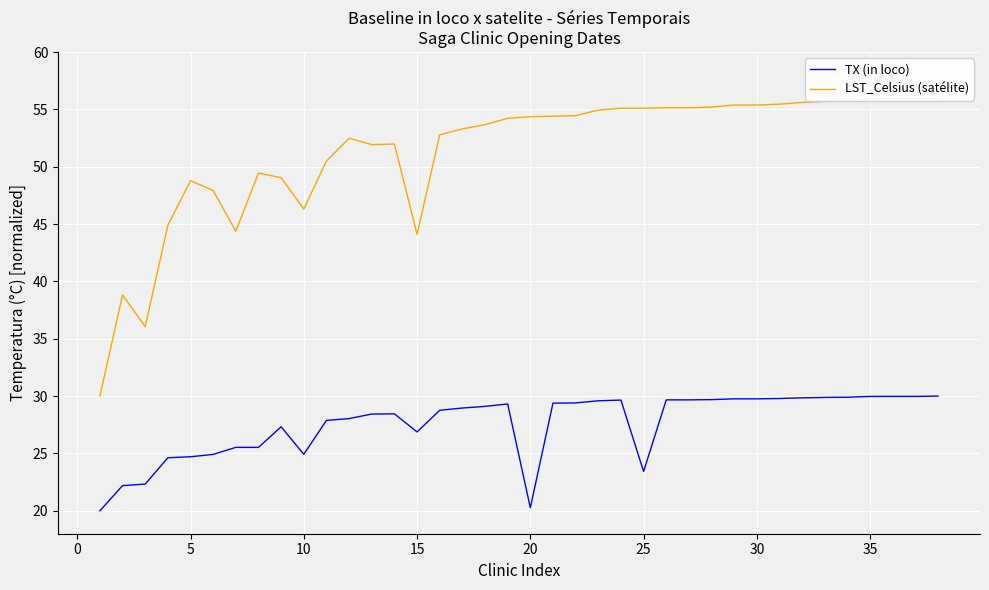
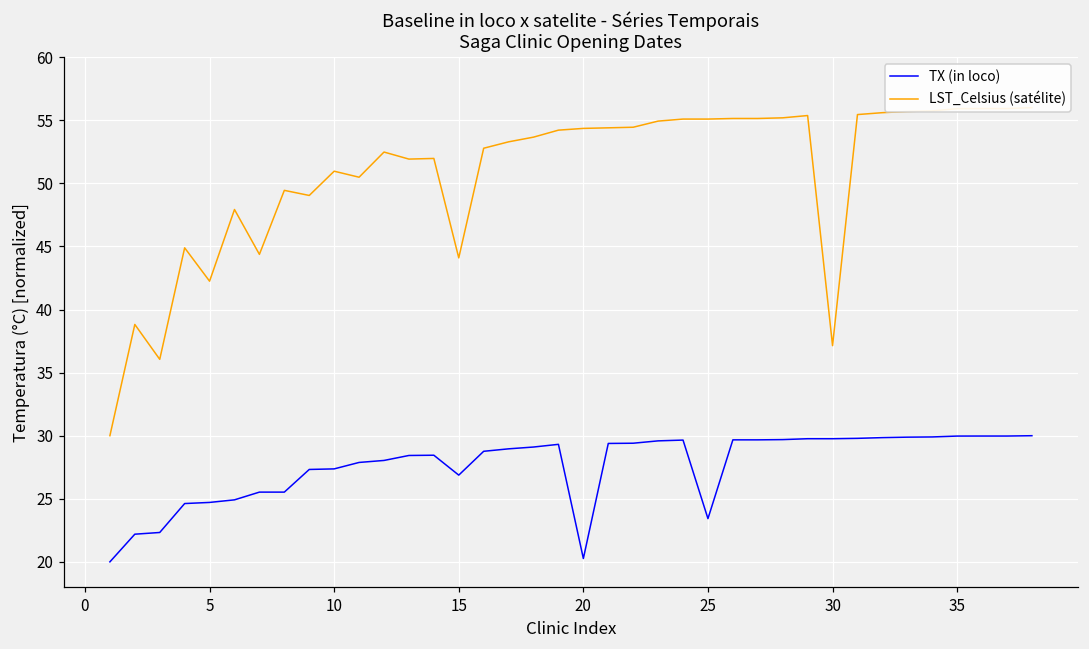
LST_Celsius (satélite), 5: 48.8 -> 42.2
TX (in loco), 10: 24.9 -> 27.4
LST_Celsius (satélite), 10: 46.3 -> 51.0
LST_Celsius (satélite), 30: 55.4 -> 37.1
